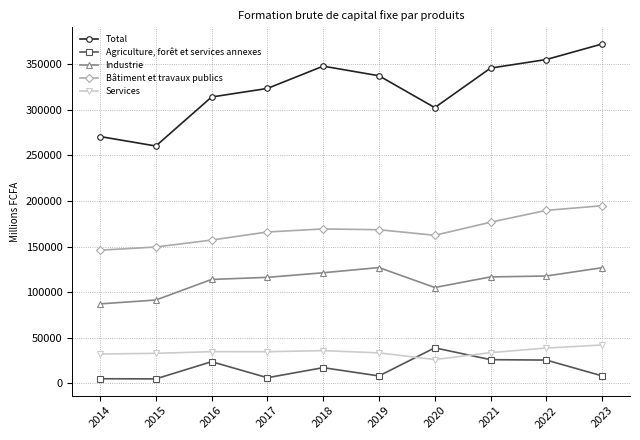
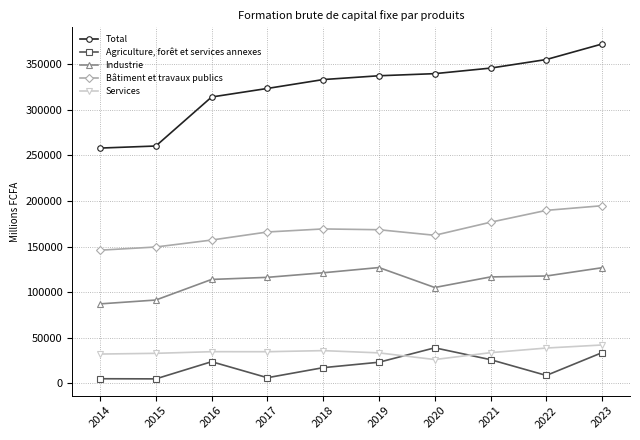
Total, 2014: 270000 -> 260000
Total, 2018: 350000 -> 330000
Agriculture, forêt et services annexes, 2019: 10000 -> 20000
Total, 2020: 300000 -> 340000
Agriculture, forêt et services annexes, 2022: 30000 -> 10000
Agriculture, forêt et services annexes, 2023: 10000 -> 30000
